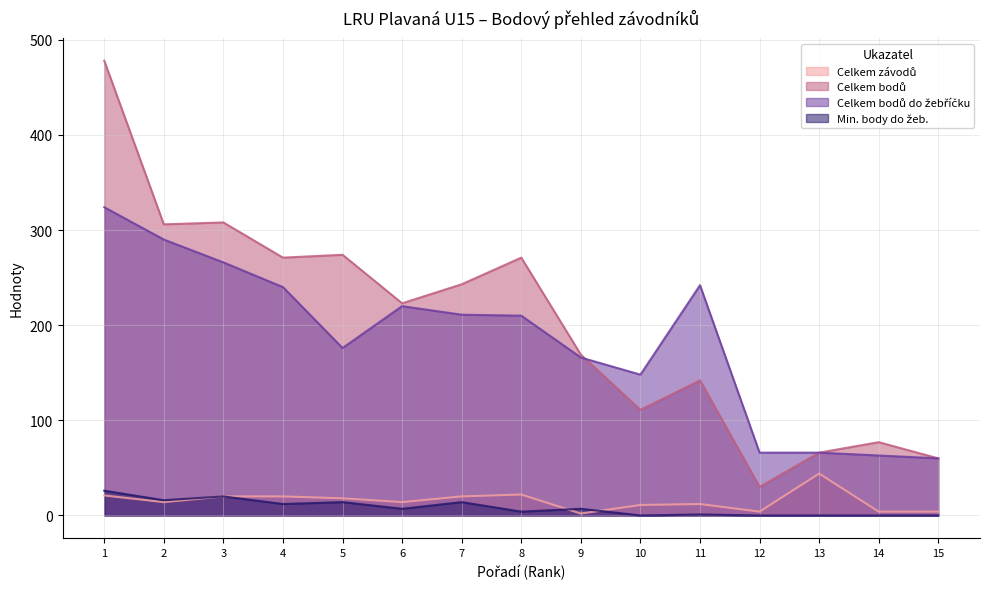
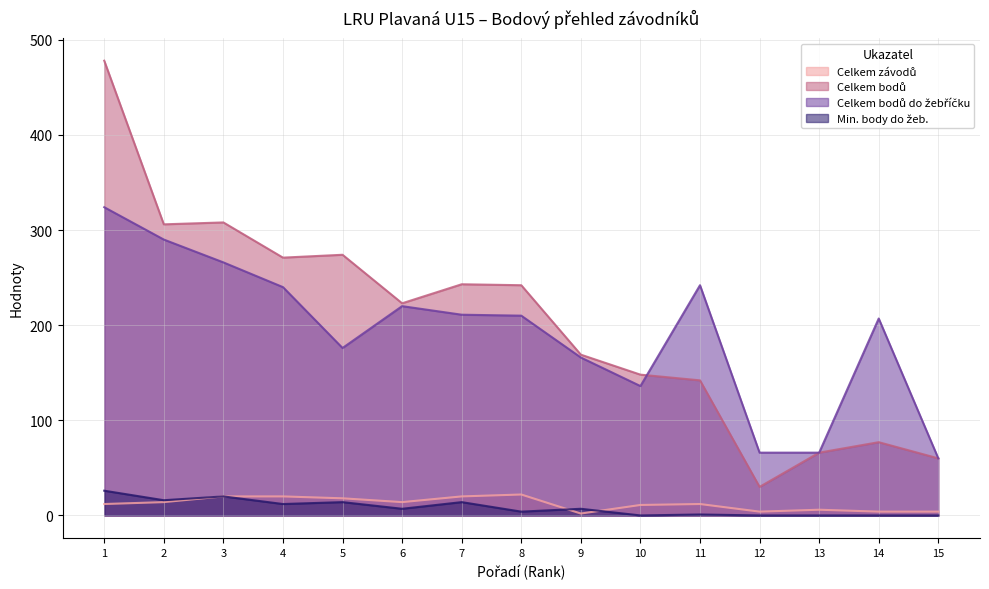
Celkem závodů, 1: 20 -> 10
Celkem bodů, 8: 270 -> 240
Celkem bodů, 10: 110 -> 150
Celkem bodů do žebříčku, 10: 150 -> 140
Celkem závodů, 13: 40 -> 10
Celkem bodů do žebříčku, 14: 60 -> 210
